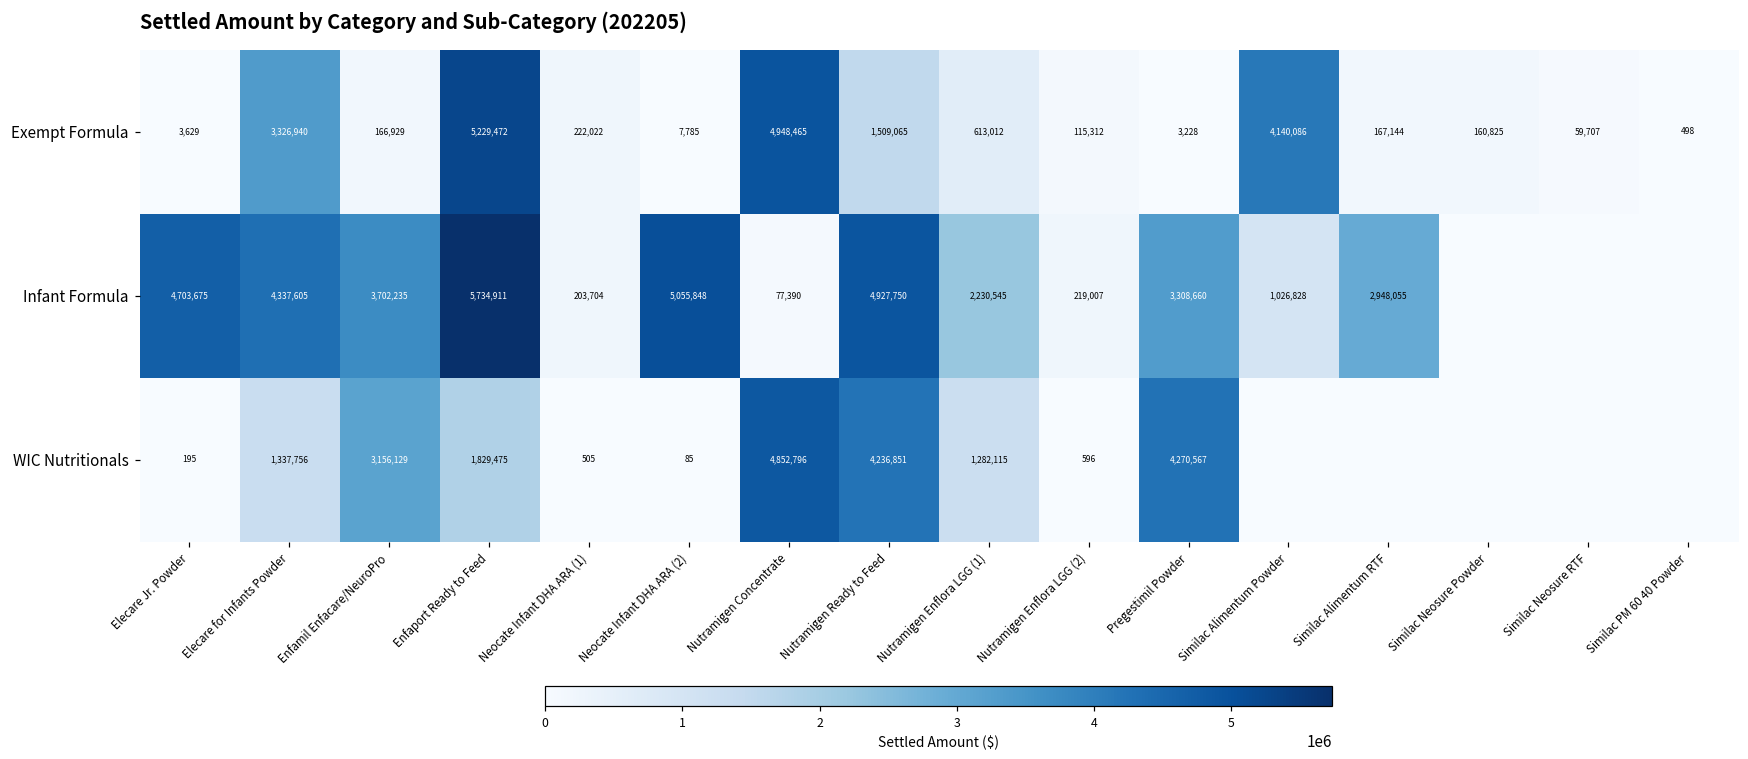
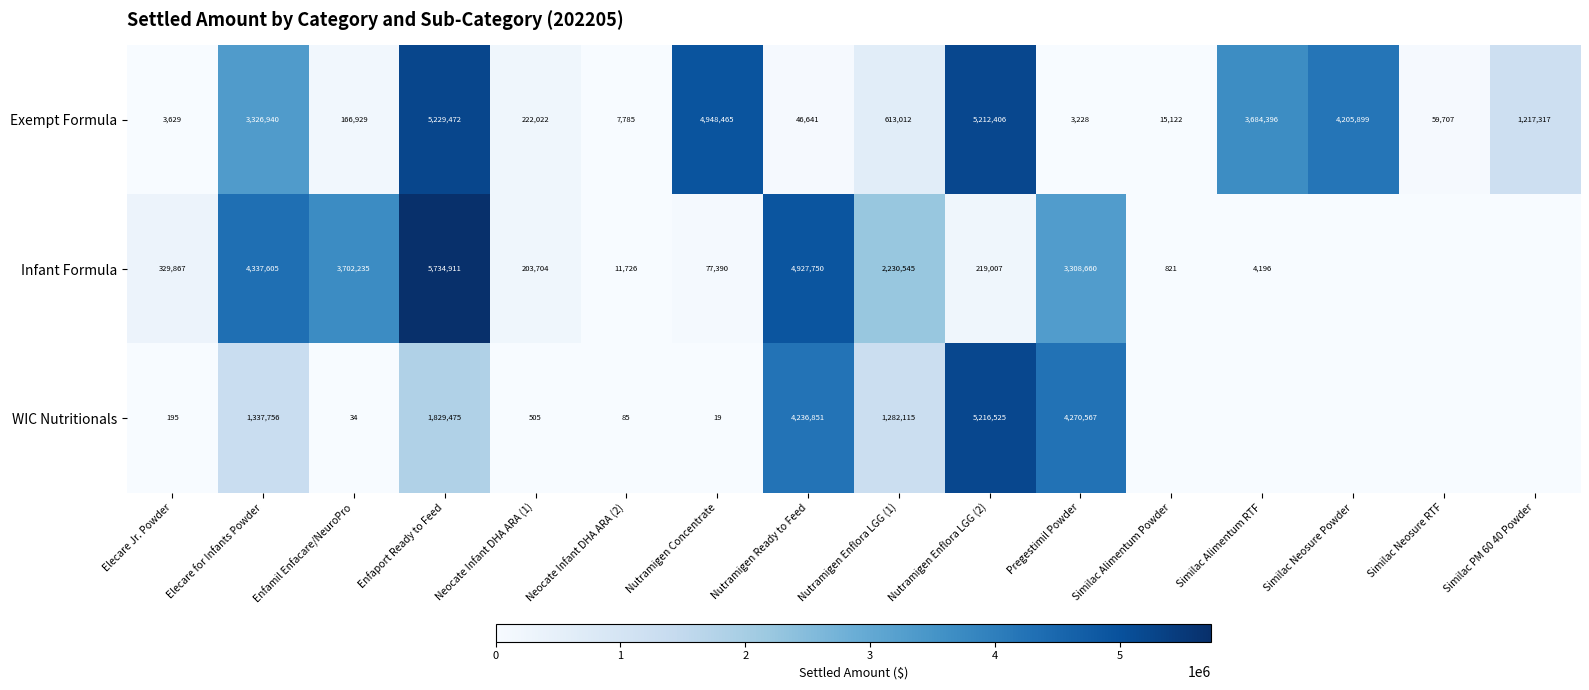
Exempt Formula, Nutramigen Ready to Feed: 1,509,065 -> 46,641
Exempt Formula, Nutramigen Enflora LGG (2): 115,312 -> 5,212,406
Exempt Formula, Similac Alimentum Powder: 4,140,086 -> 15,122
Exempt Formula, Similac Alimentum RTF: 167,144 -> 3,684,396
Exempt Formula, Similac Neosure Powder: 160,825 -> 4,205,899
Exempt Formula, Similac PM 60 40 Powder: 498 -> 1,217,317
Infant Formula, Elecare Jr. Powder: 4,703,675 -> 329,867
Infant Formula, Neocate Infant DHA ARA (2): 5,055,848 -> 11,726
Infant Formula, Similac Alimentum Powder: 1,026,828 -> 821
Infant Formula, Similac Alimentum RTF: 2,948,055 -> 4,196
WIC Nutritionals, Enfamil Enfacare/NeuroPro: 3,156,129 -> 34
WIC Nutritionals, Nutramigen Concentrate: 4,852,796 -> 19
WIC Nutritionals, Nutramigen Enflora LGG (2): 596 -> 5,216,525
